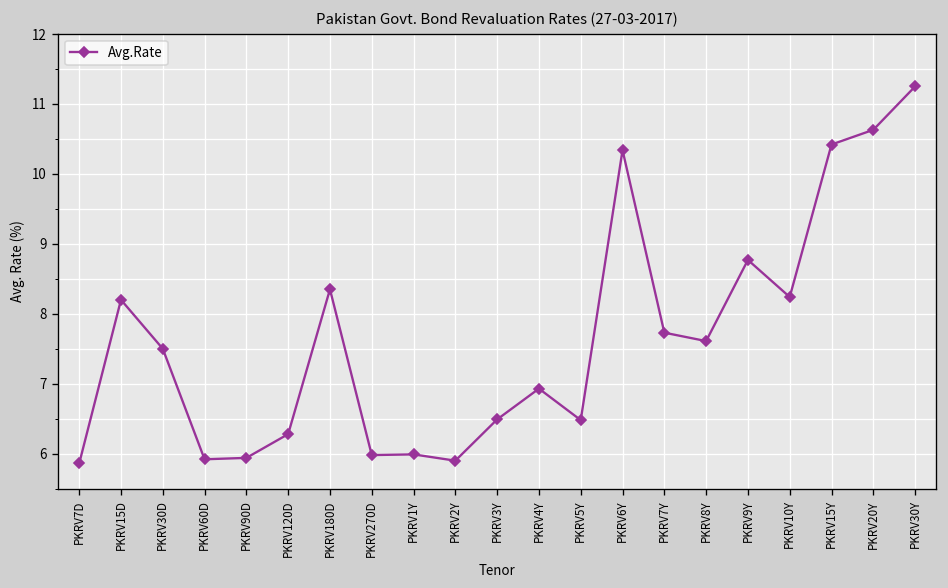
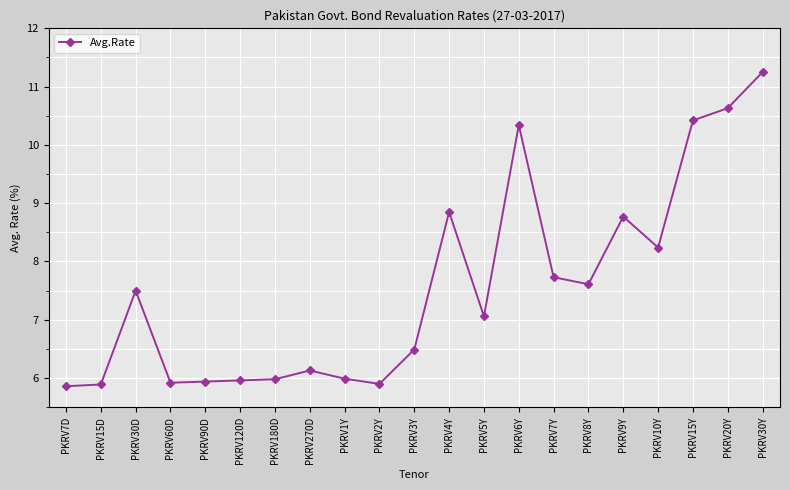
PKRV15D: 8.2 -> 5.9
PKRV120D: 6.3 -> 6.0
PKRV180D: 8.4 -> 6.0
PKRV270D: 6.0 -> 6.1
PKRV4Y: 6.9 -> 8.9
PKRV5Y: 6.5 -> 7.1
